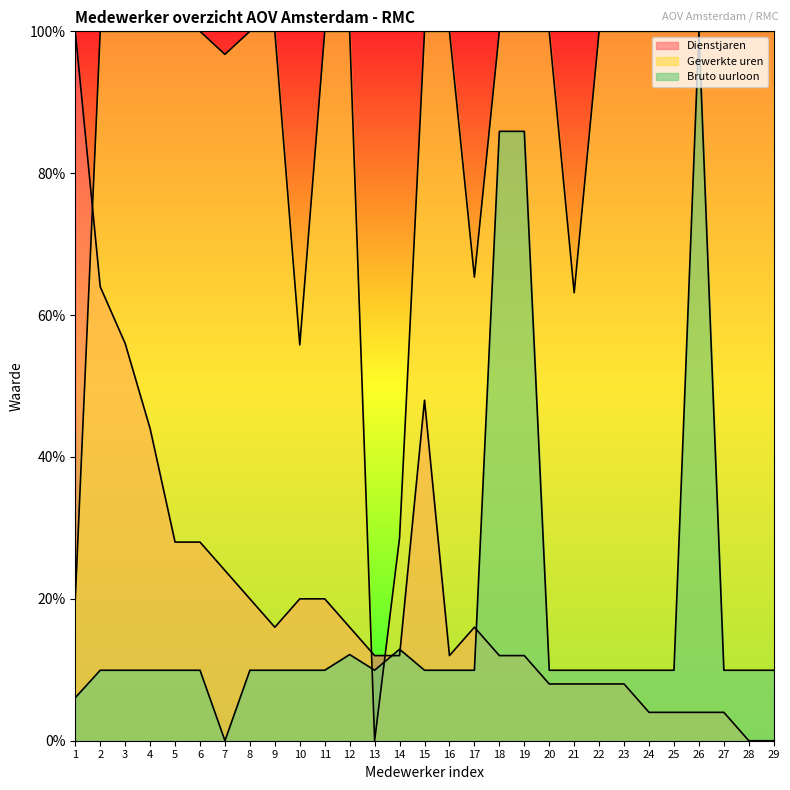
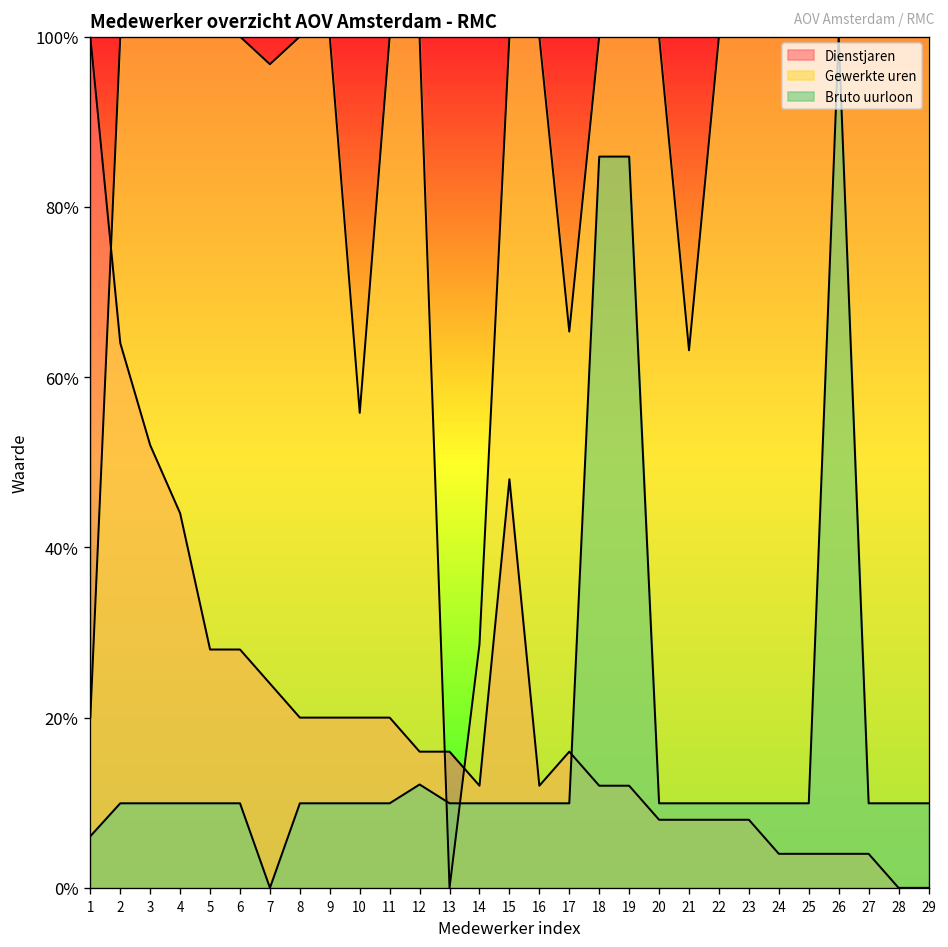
Dienstjaren, 3: 56% -> 52%
Dienstjaren, 9: 16% -> 20%
Dienstjaren, 13: 12% -> 16%
Bruto uurloon, 14: 13% -> 10%
